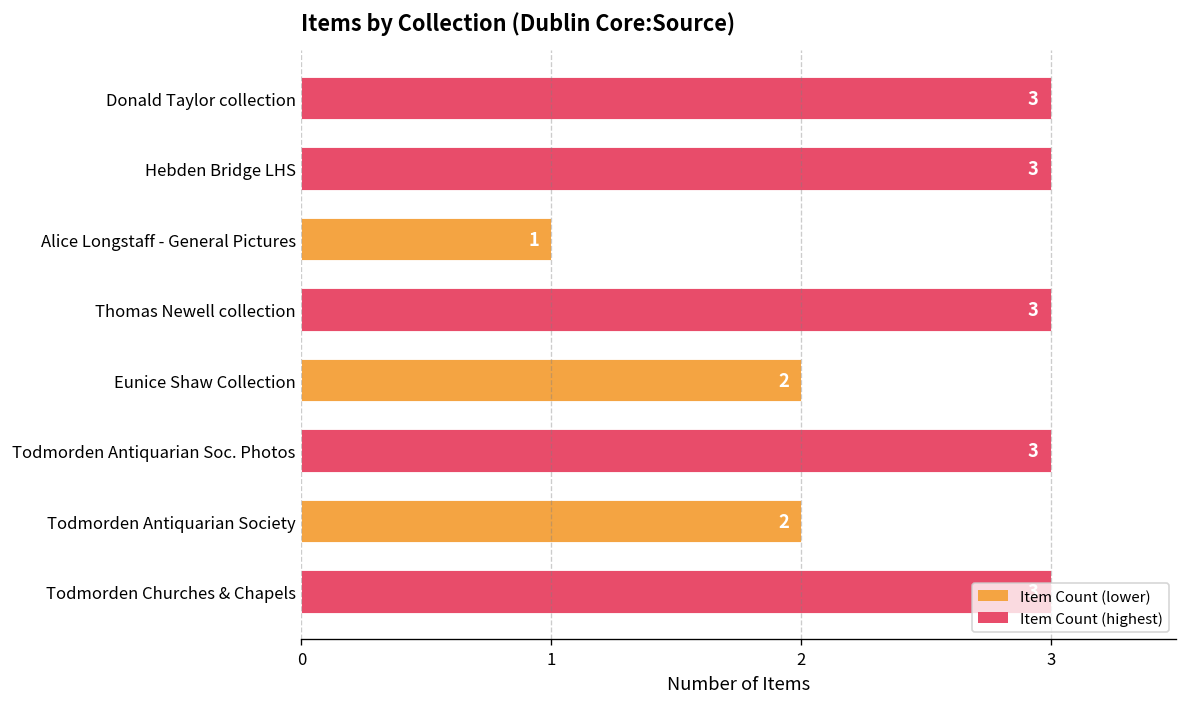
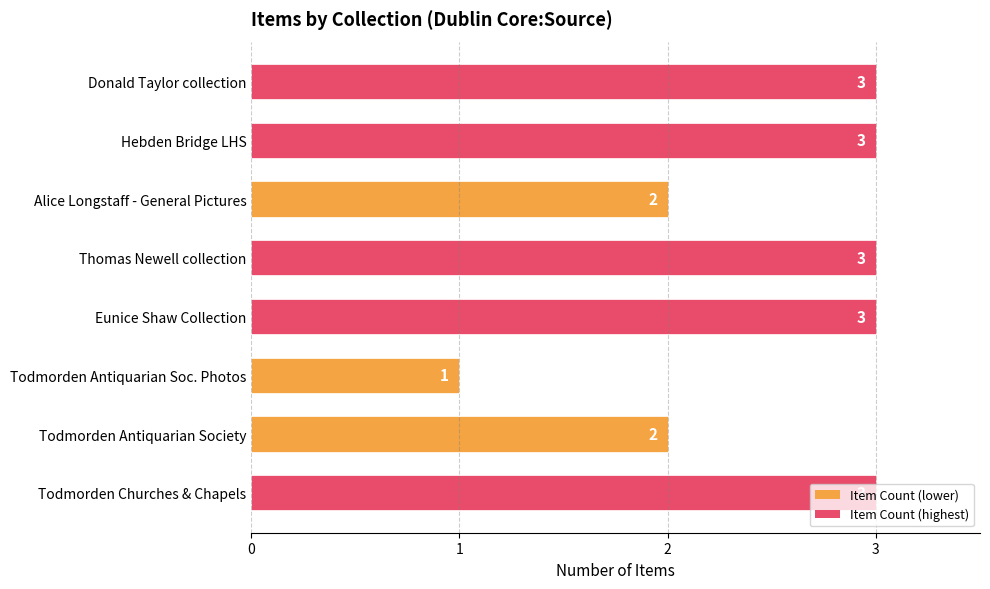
Alice Longstaff - General Pictures: 1 -> 2
Eunice Shaw Collection: 2 -> 3
Todmorden Antiquarian Soc. Photos: 3 -> 1
